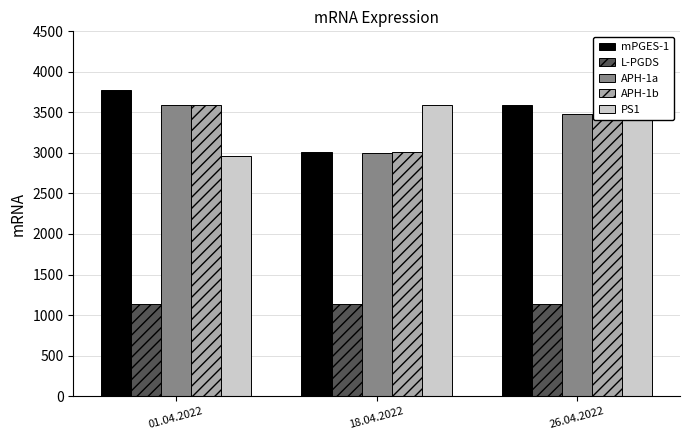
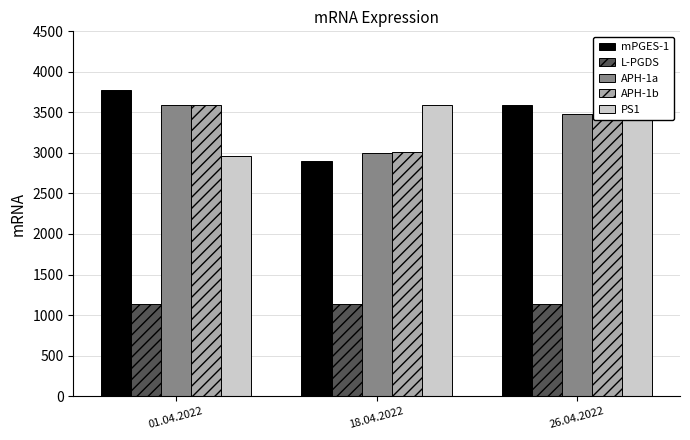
mPGES-1, 18.04.2022: 3000 -> 2900
